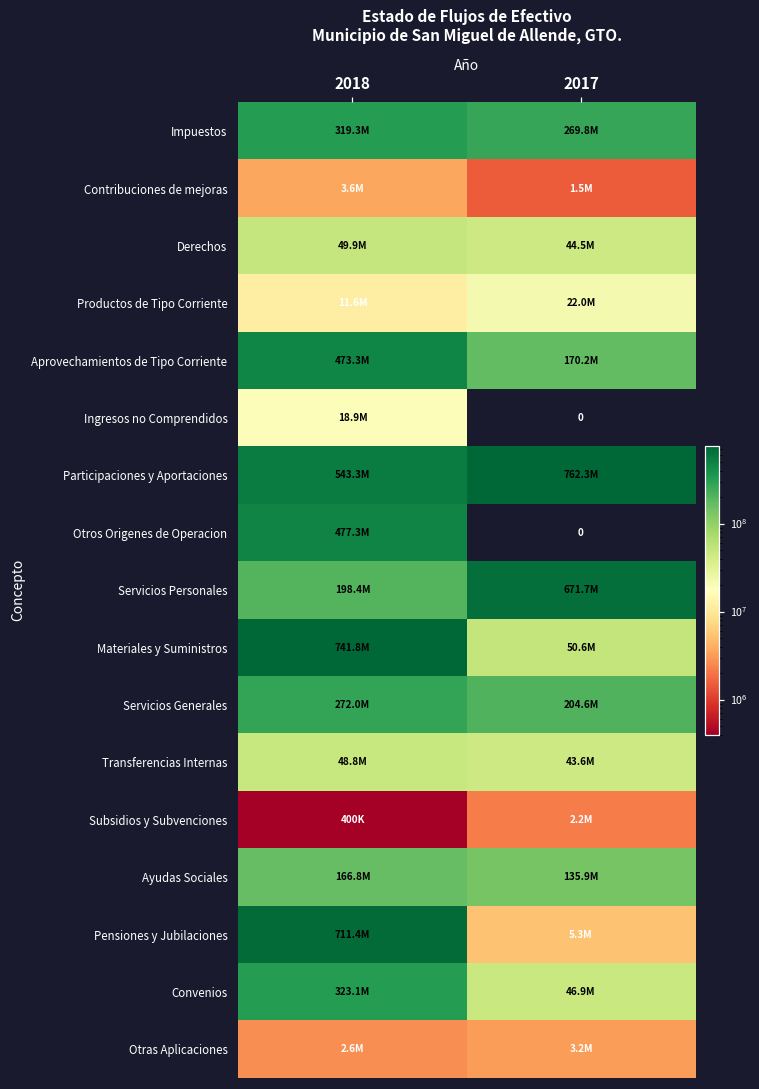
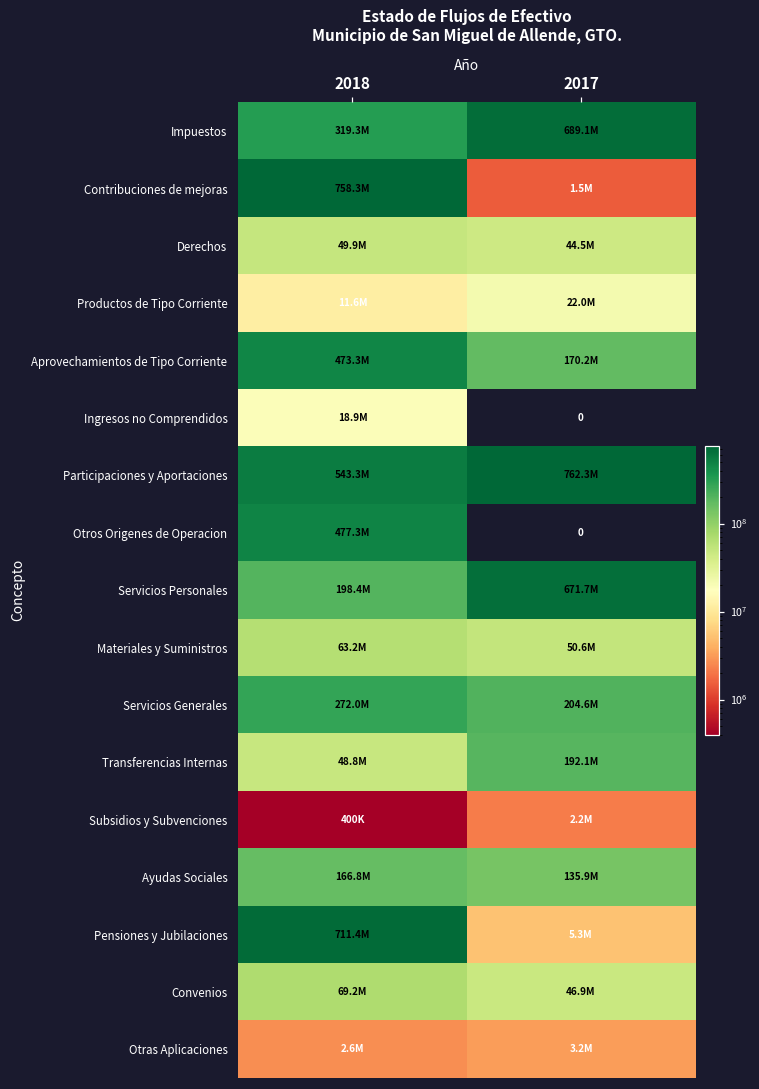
Impuestos, 2017: 269.8M -> 689.1M
Contribuciones de mejoras, 2018: 3.6M -> 758.3M
Materiales y Suministros, 2018: 741.8M -> 63.2M
Transferencias Internas, 2017: 43.6M -> 192.1M
Convenios, 2018: 323.1M -> 69.2M
